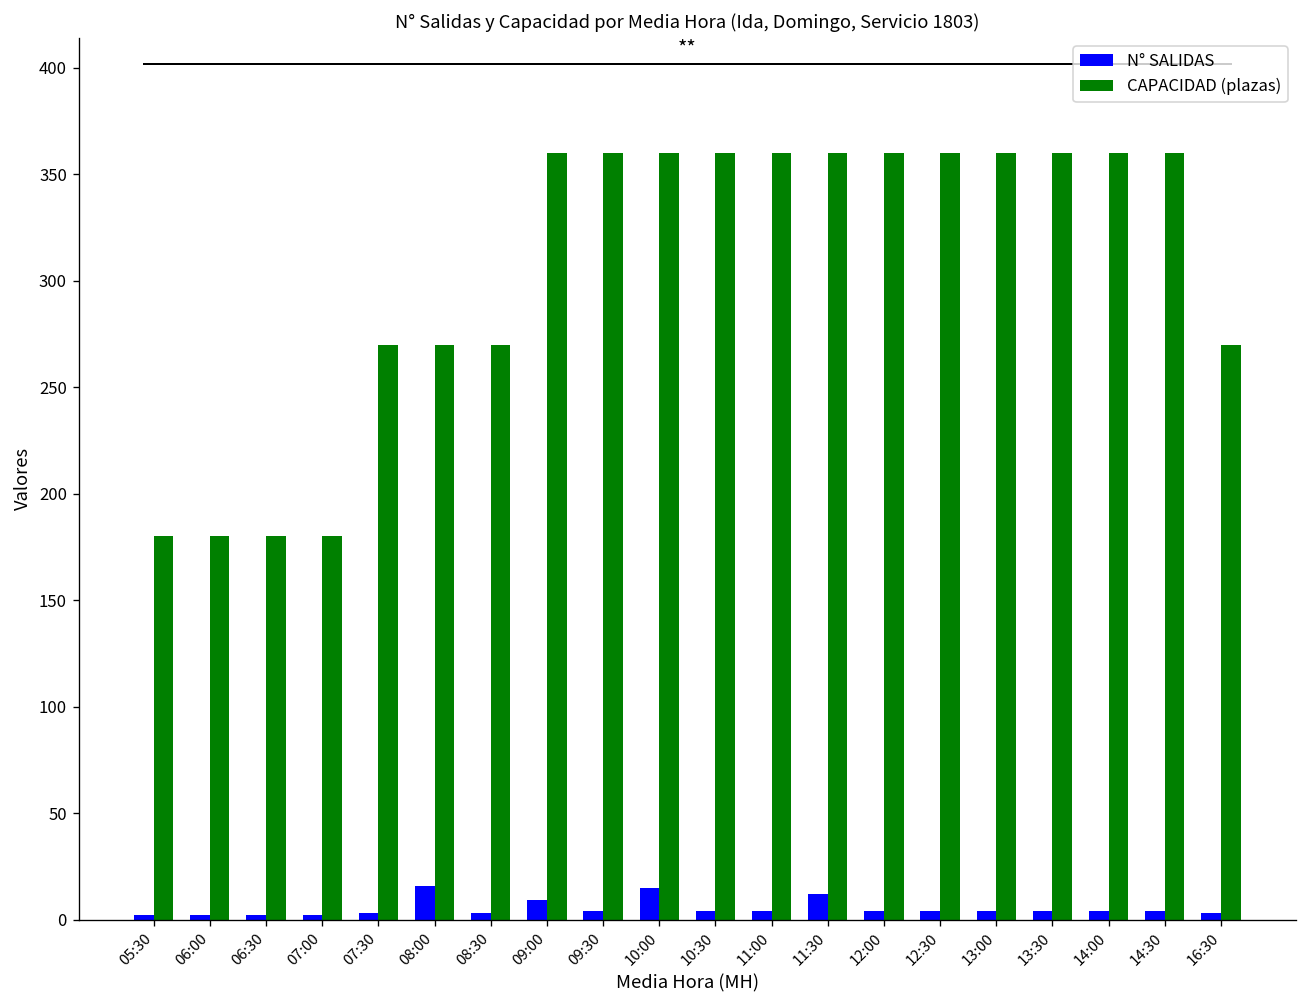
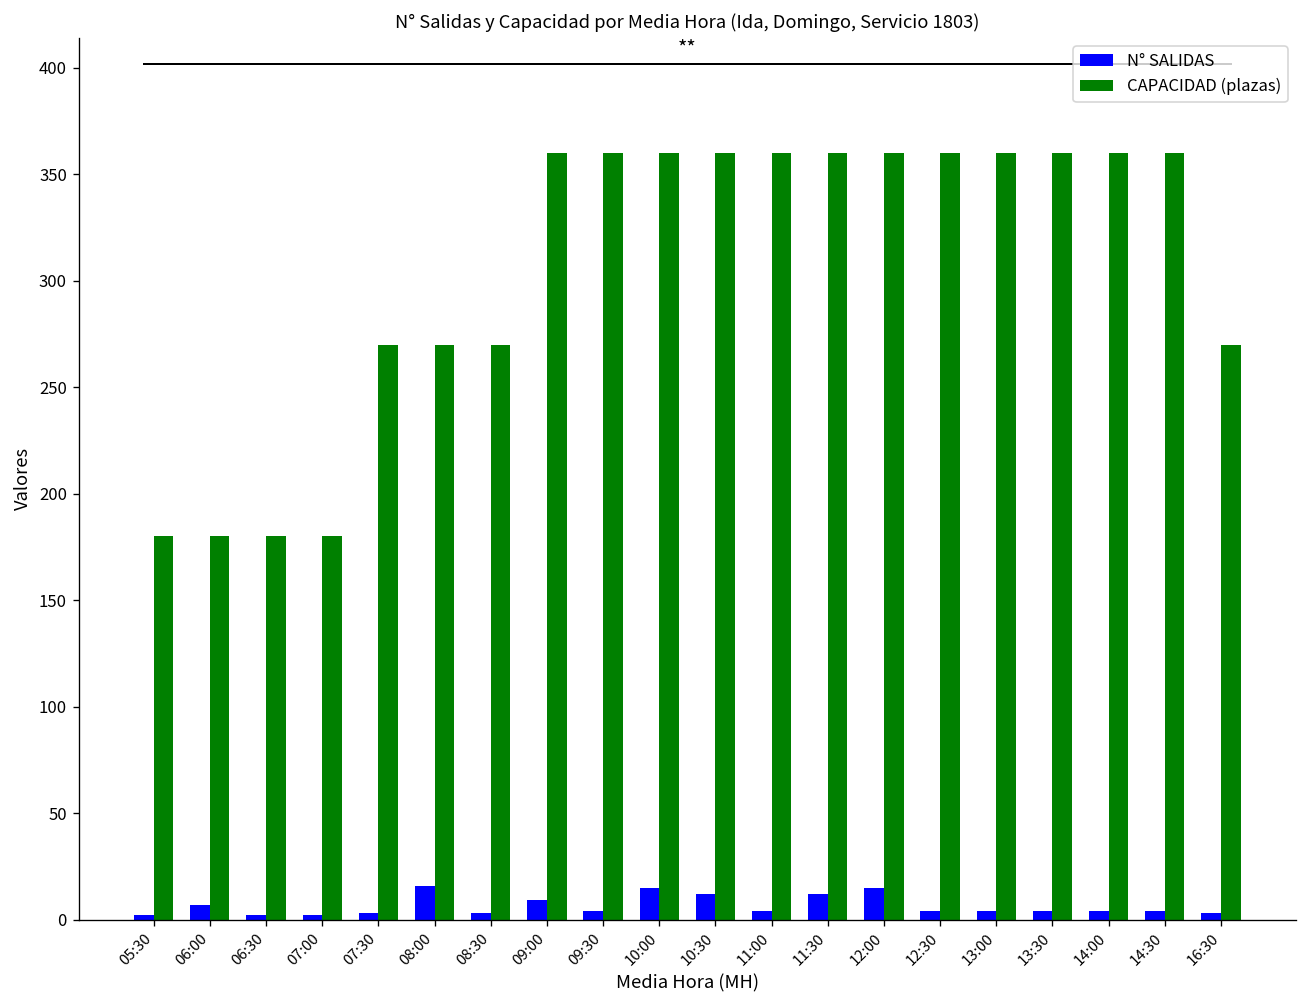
N° SALIDAS, 06:00: 2 -> 7
N° SALIDAS, 10:30: 4 -> 12
N° SALIDAS, 12:00: 4 -> 15
